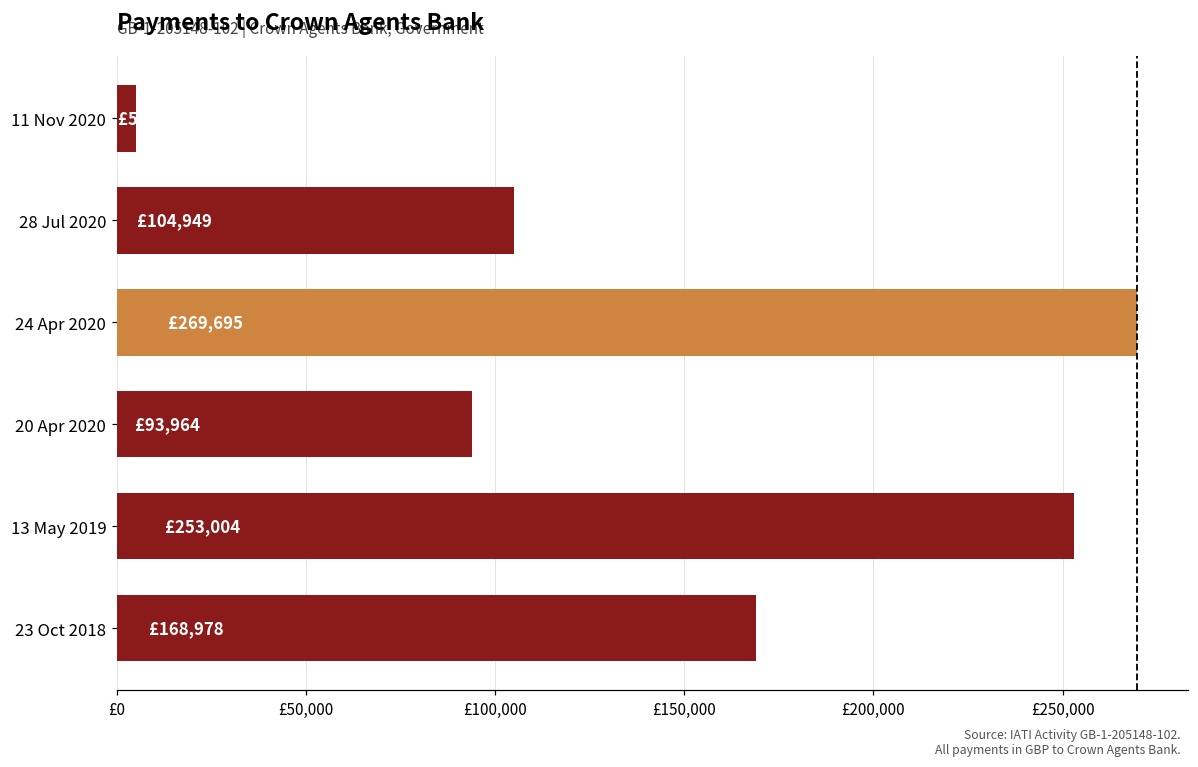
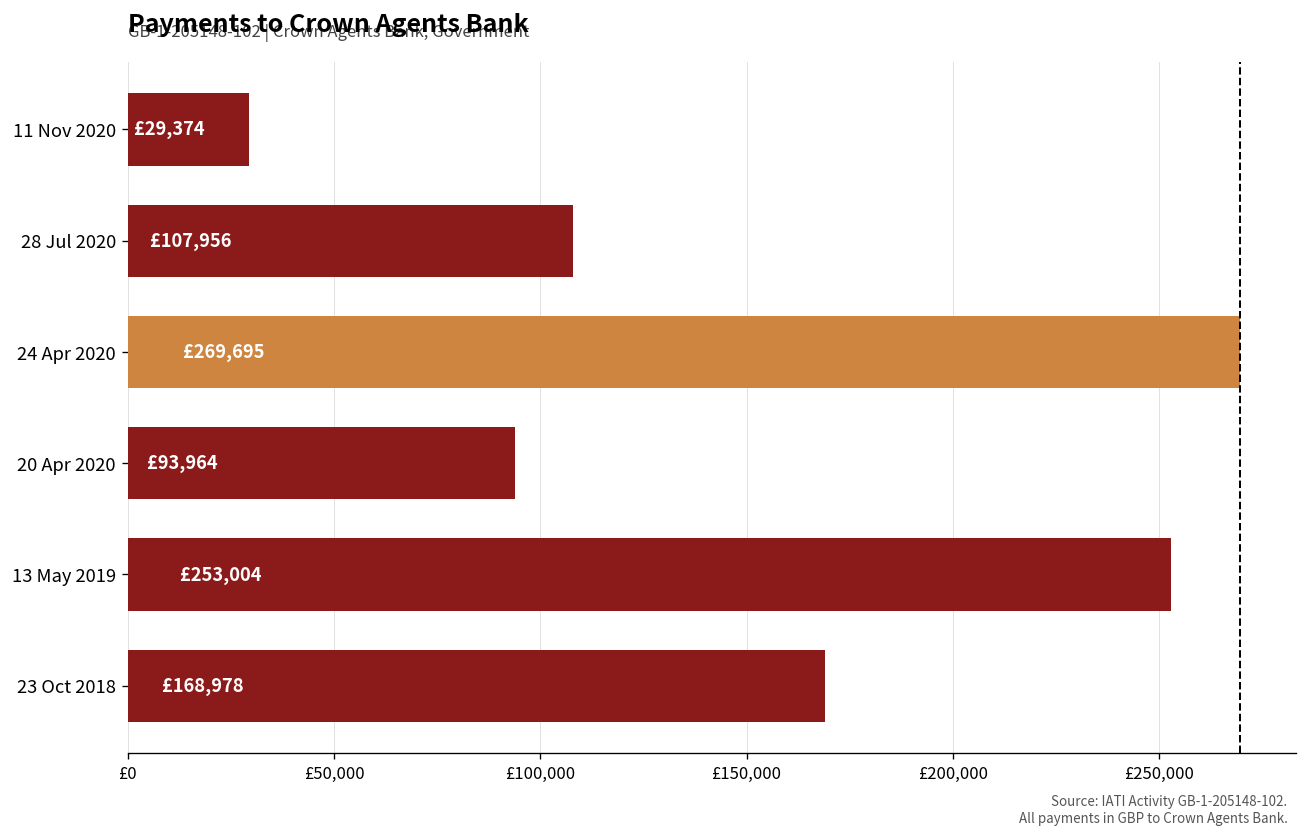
11 Nov 2020: £5,000 -> £29,000
28 Jul 2020: £104,949 -> £107,956
